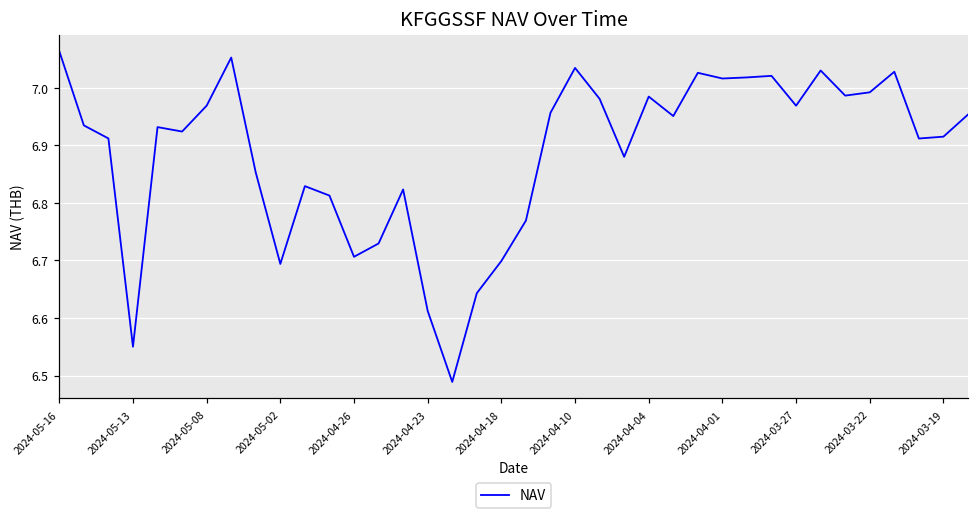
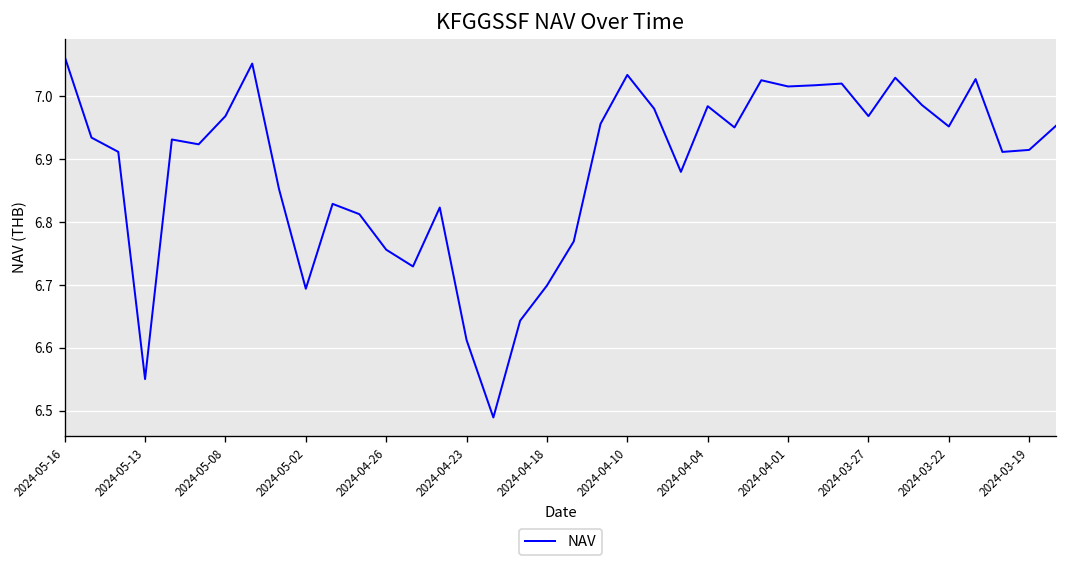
2024-04-26: 6.71 -> 6.76
2024-03-22: 6.99 -> 6.95
